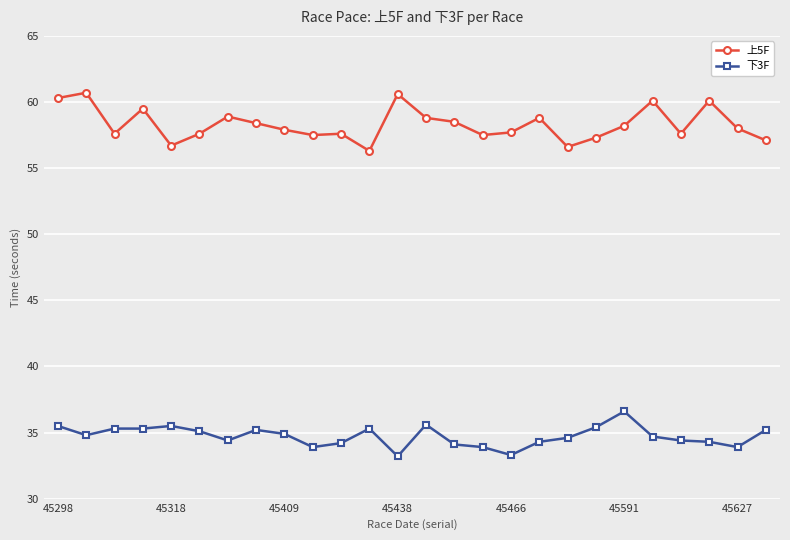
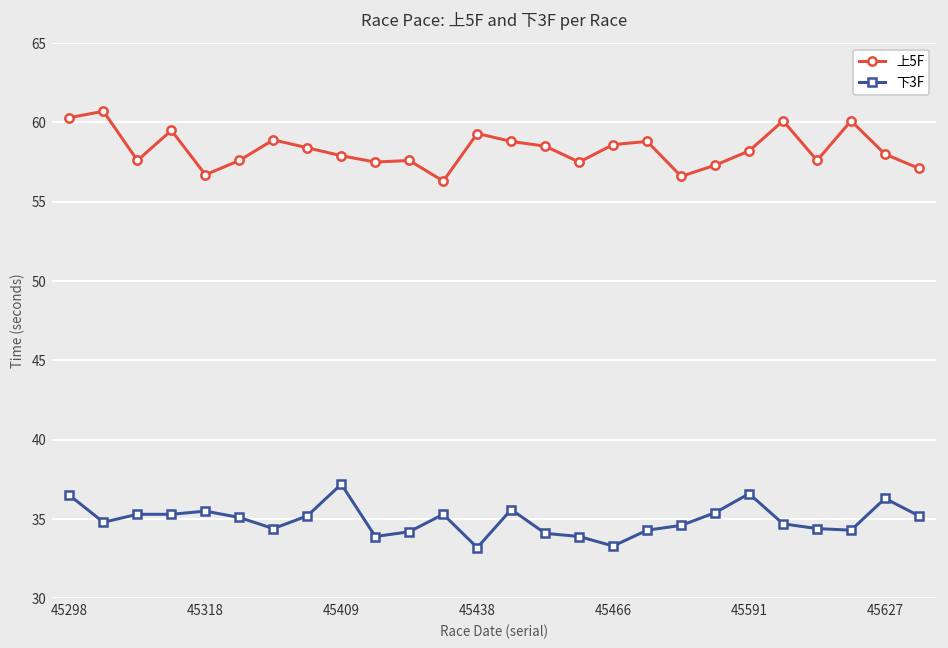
下3F, 45298: 35.5 -> 36.5
下3F, 45409: 34.9 -> 37.2
上5F, 45438: 60.6 -> 59.3
上5F, 45466: 57.7 -> 58.6
下3F, 45627: 33.9 -> 36.3
